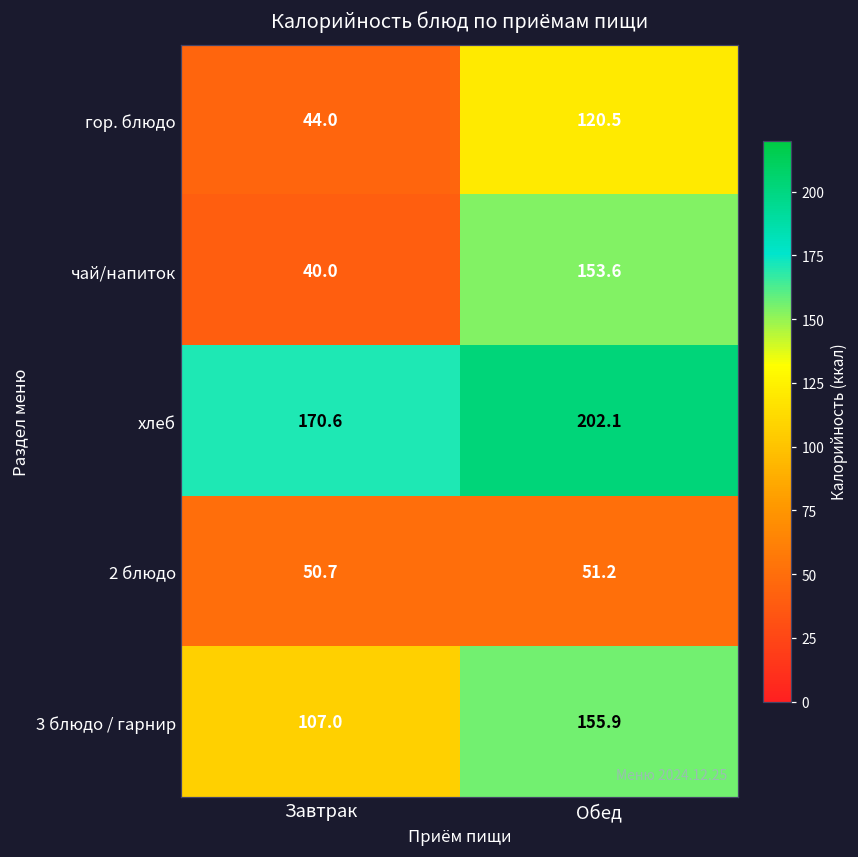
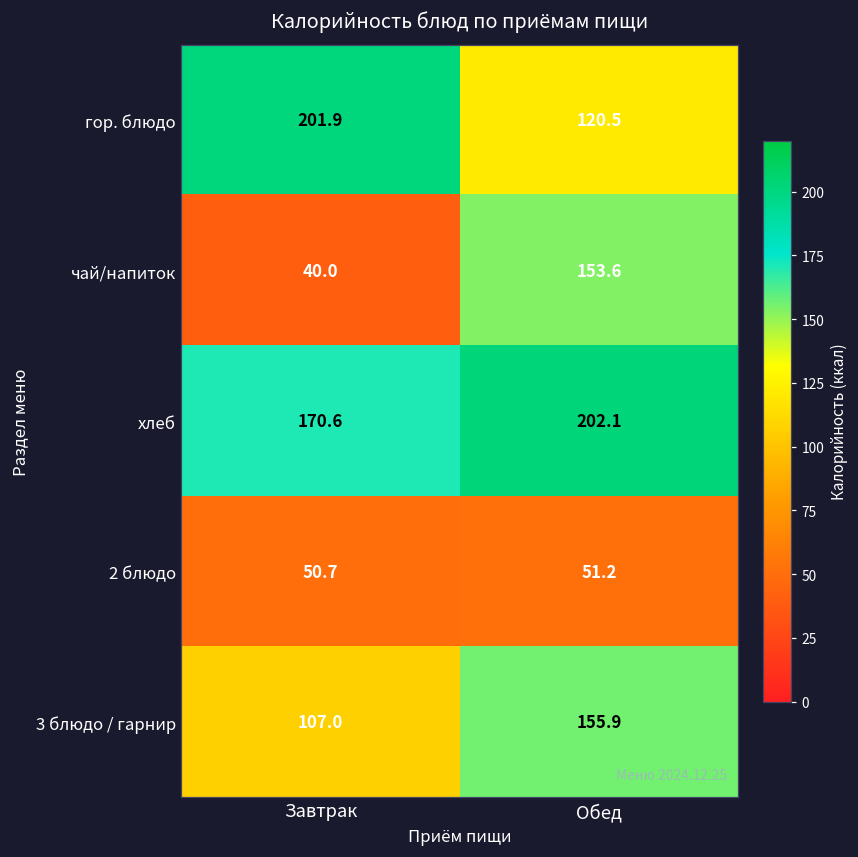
гор. блюдо, Завтрак: 44.0 -> 201.9
